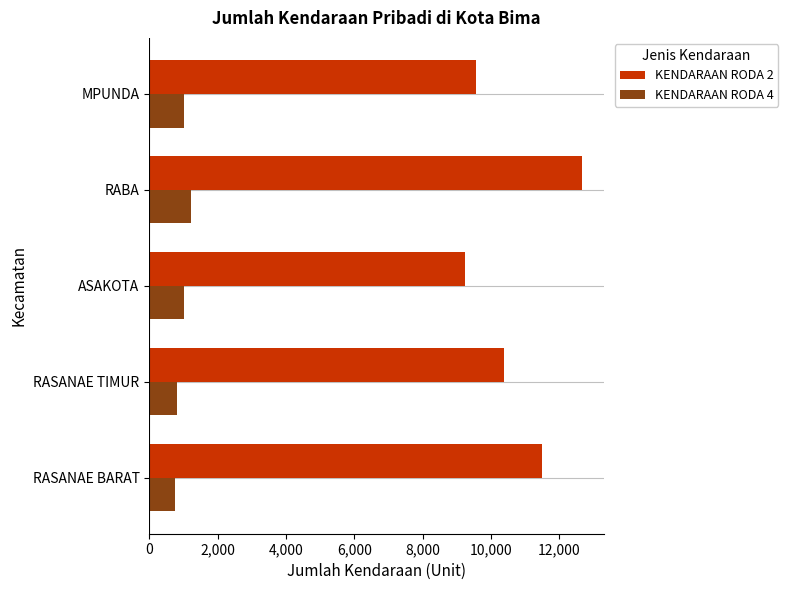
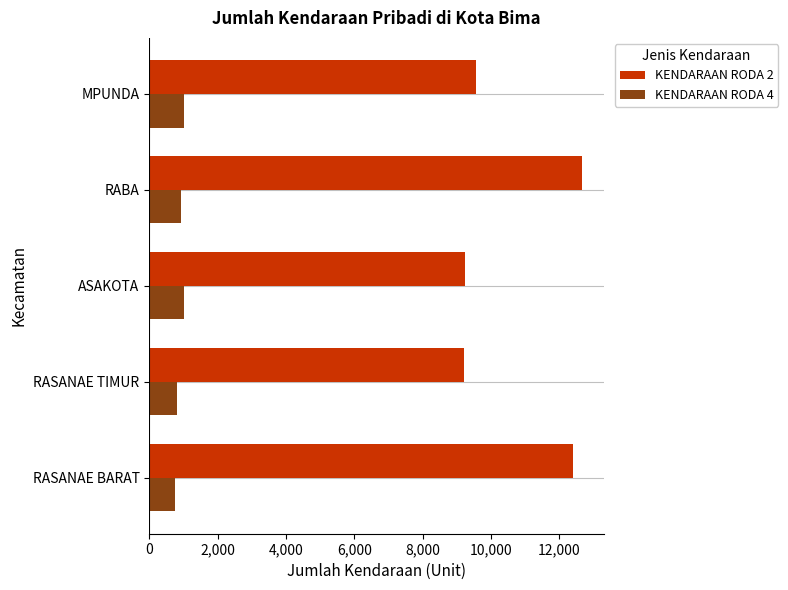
KENDARAAN RODA 4, RABA: 1,200 -> 900
KENDARAAN RODA 2, RASANAE TIMUR: 10,400 -> 9,200
KENDARAAN RODA 2, RASANAE BARAT: 11,500 -> 12,400
